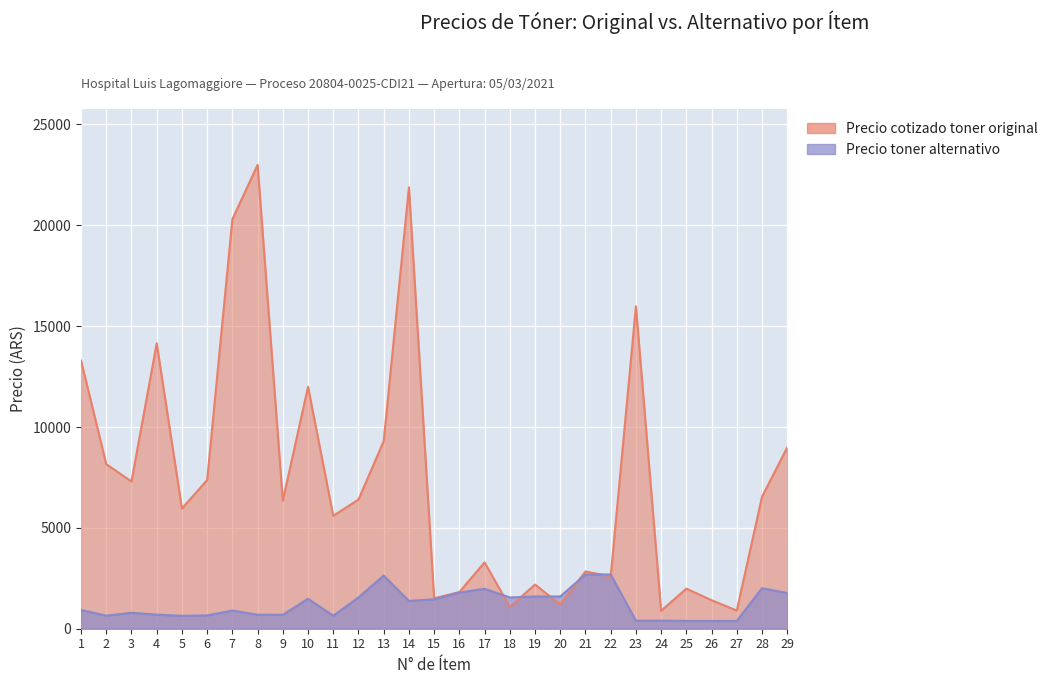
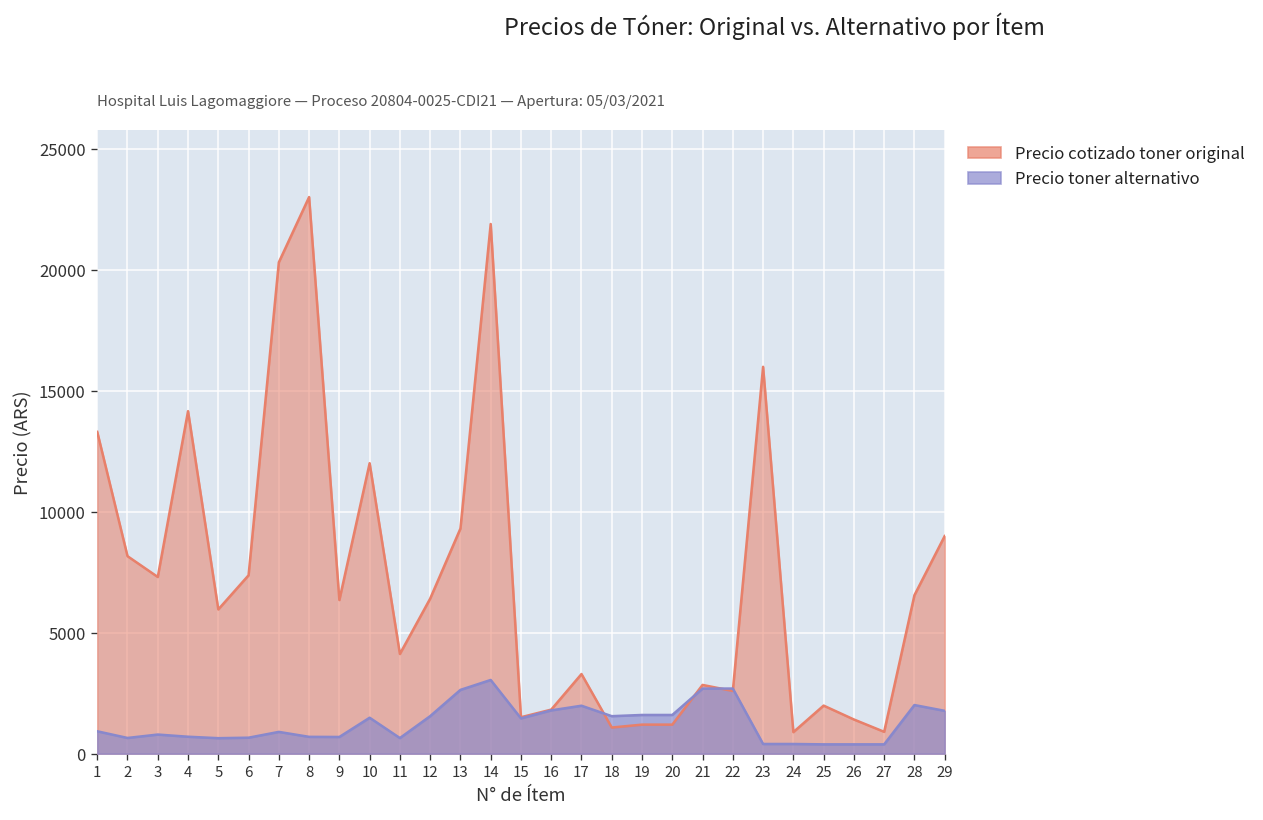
Precio cotizado toner original, 11: 5600 -> 4100
Precio toner alternativo, 14: 1400 -> 3000
Precio cotizado toner original, 19: 2200 -> 1200
